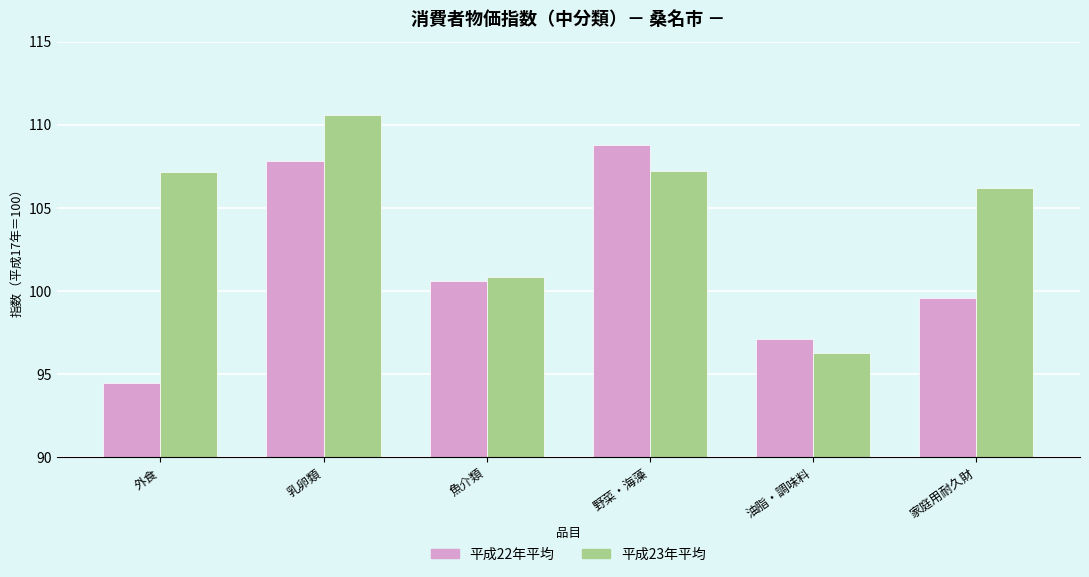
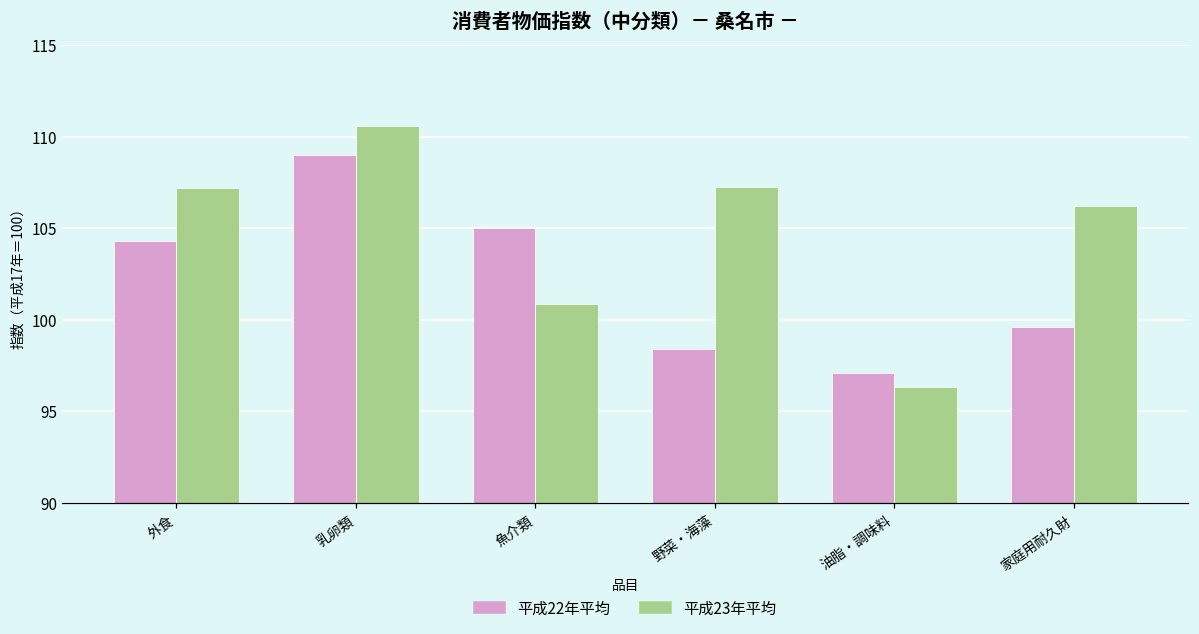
平成22年平均, 外食: 94.5 -> 104.3
平成22年平均, 乳卵類: 107.8 -> 109.0
平成22年平均, 魚介類: 100.6 -> 105.0
平成22年平均, 野菜・海藻: 108.8 -> 98.4
